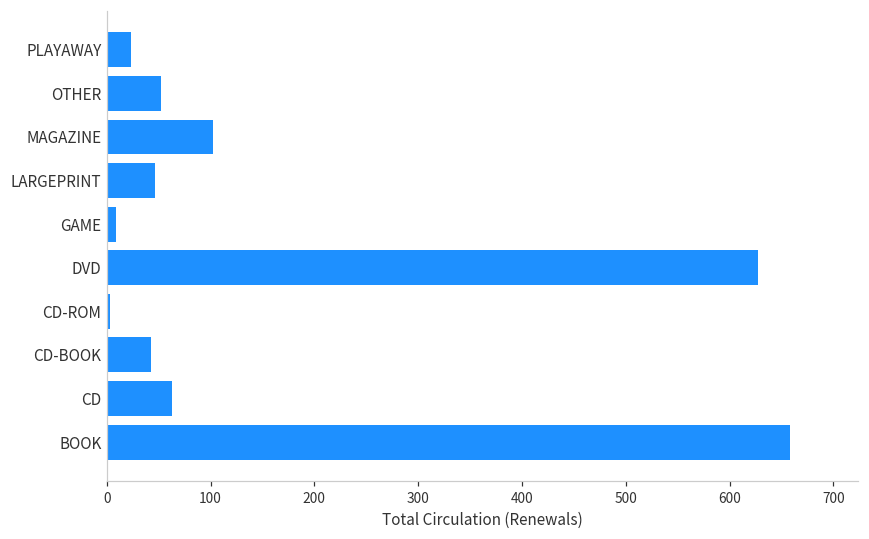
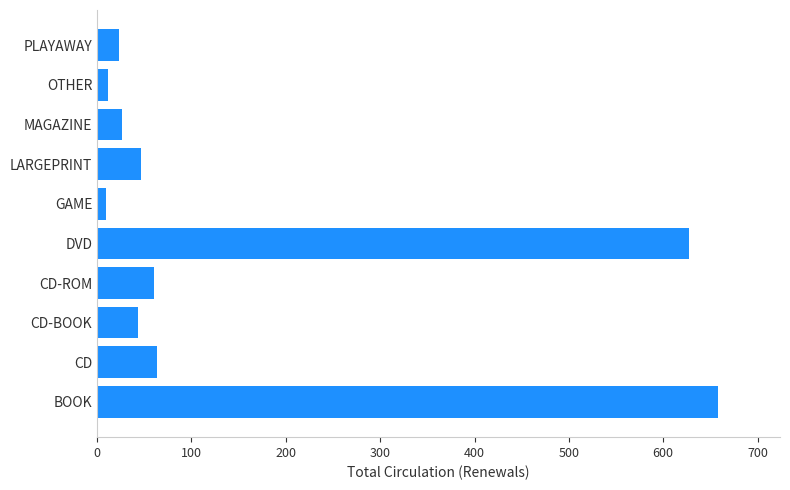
OTHER: 50 -> 10
MAGAZINE: 100 -> 30
CD-ROM: 0 -> 60
